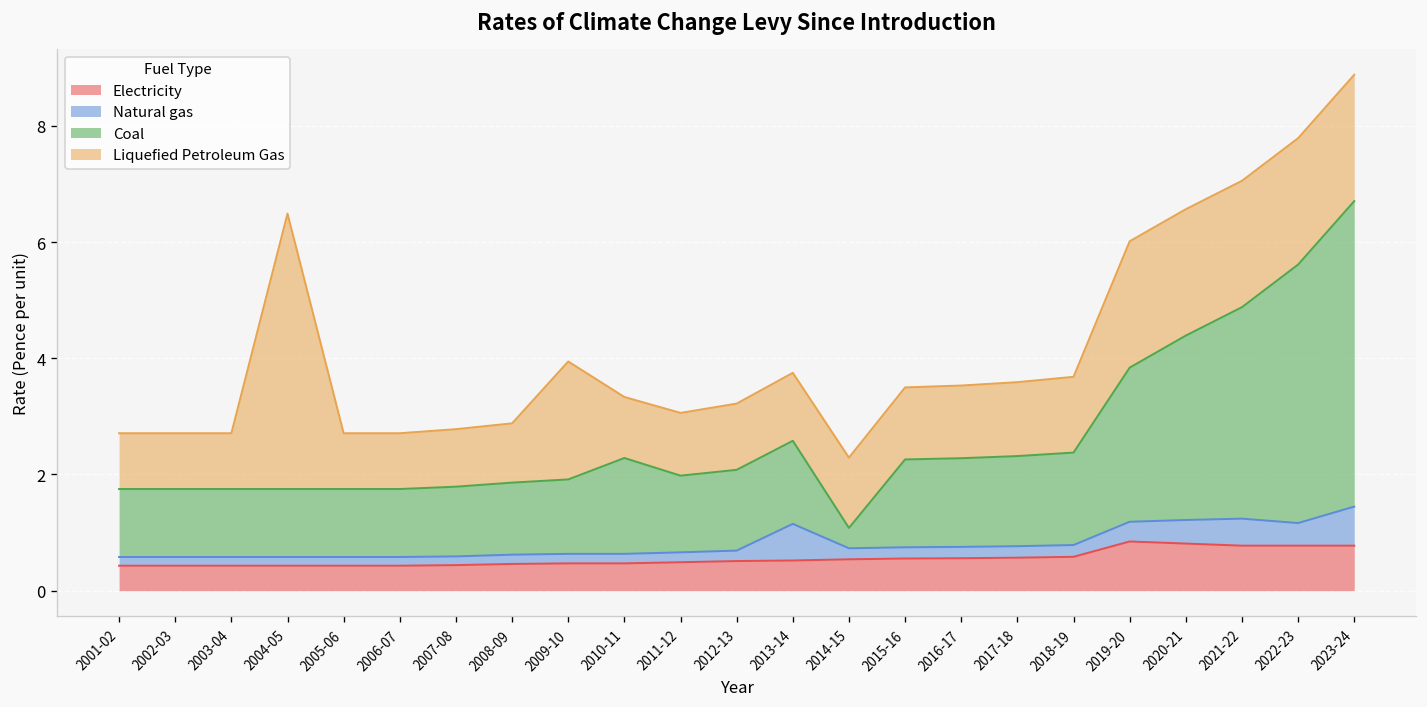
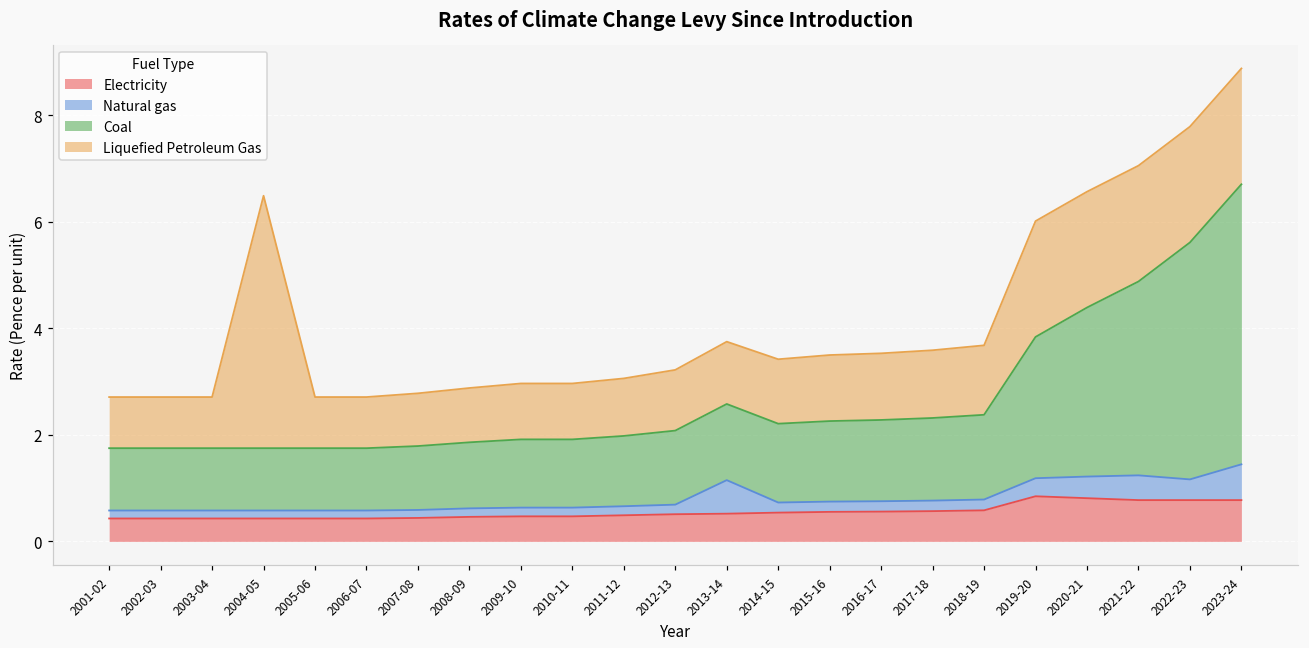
Liquefied Petroleum Gas, 2009-10: 2.0 -> 1.0
Coal, 2010-11: 1.7 -> 1.3
Coal, 2014-15: 0.4 -> 1.5
